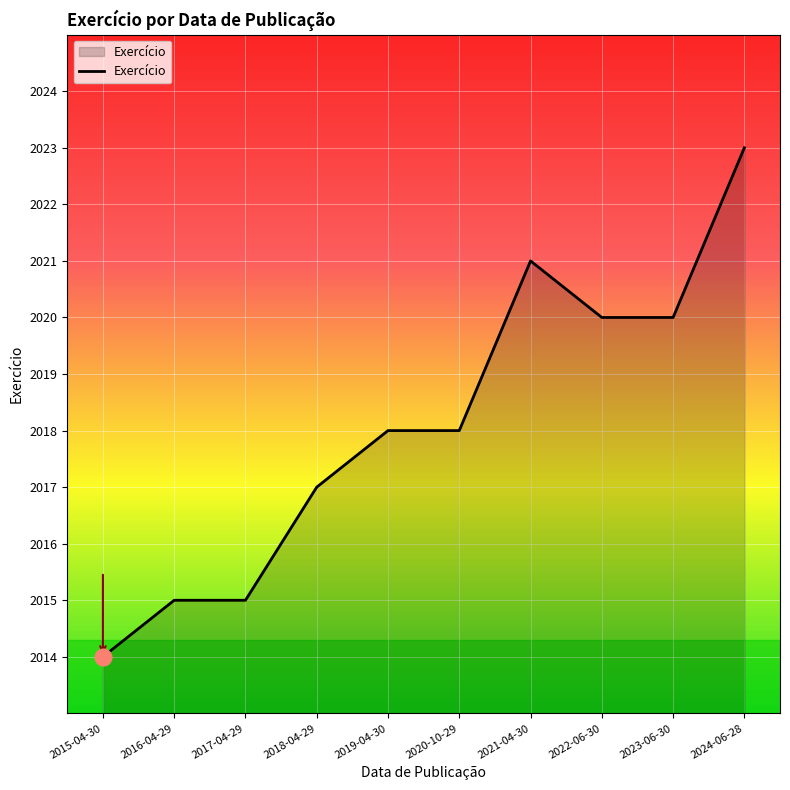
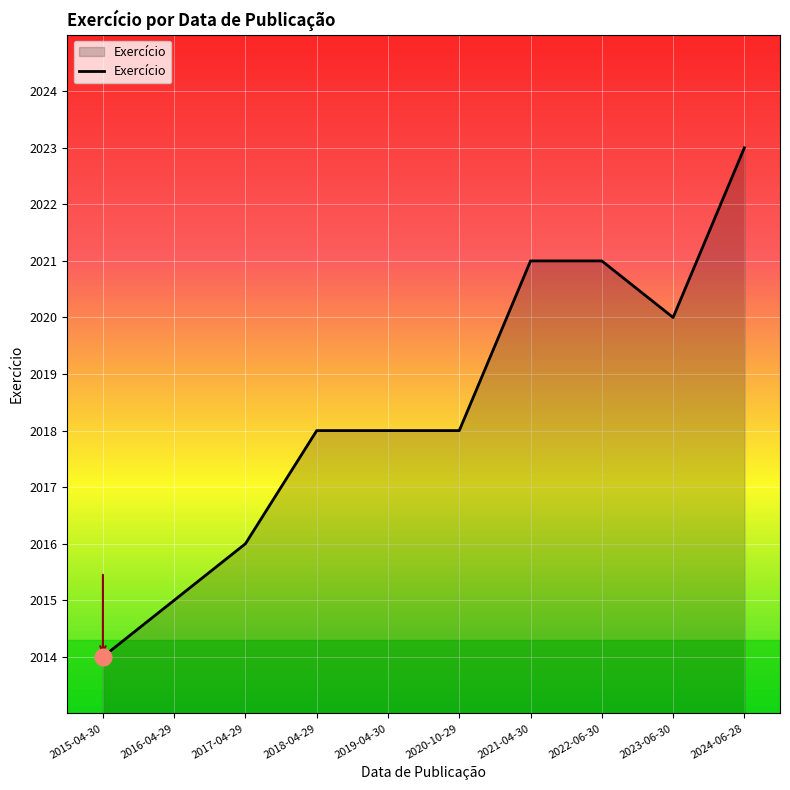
Exercício, 2017-04-29: 2015 -> 2016
Exercício, 2018-04-29: 2017 -> 2018
Exercício, 2022-06-30: 2020 -> 2021
